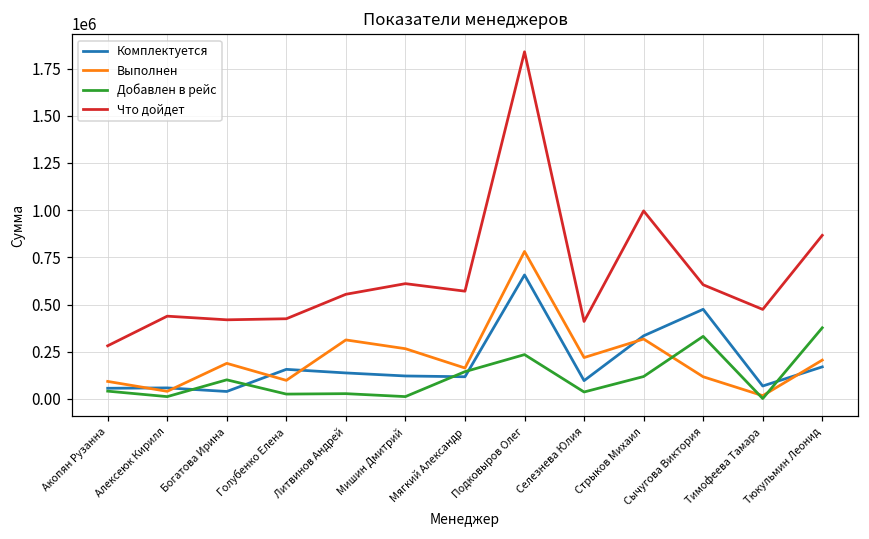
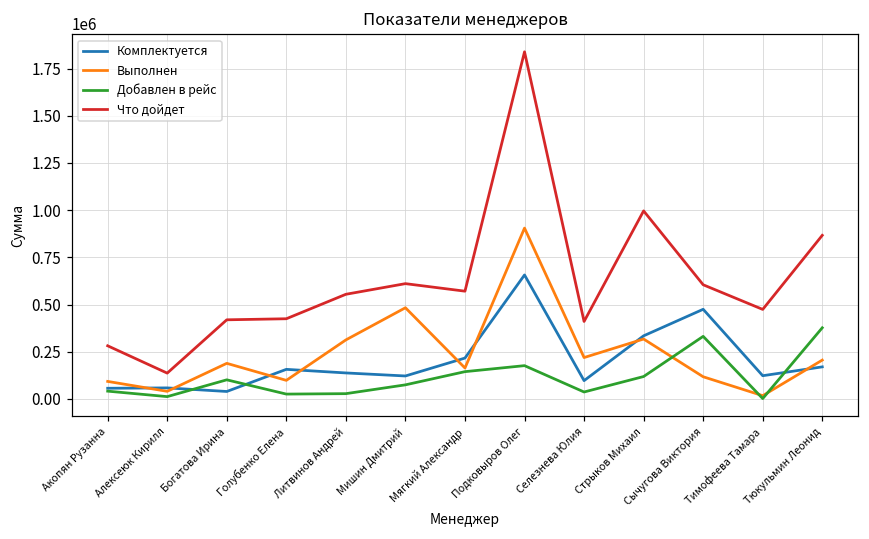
Что дойдет, Алексеюк Кирилл: 440000 -> 140000
Выполнен, Мишин Дмитрий: 270000 -> 480000
Добавлен в рейс, Мишин Дмитрий: 10000 -> 70000
Комплектуется, Мягкий Александр: 120000 -> 220000
Выполнен, Подковыров Олег: 780000 -> 900000
Добавлен в рейс, Подковыров Олег: 230000 -> 180000
Комплектуется, Тимофеева Тамара: 70000 -> 120000
